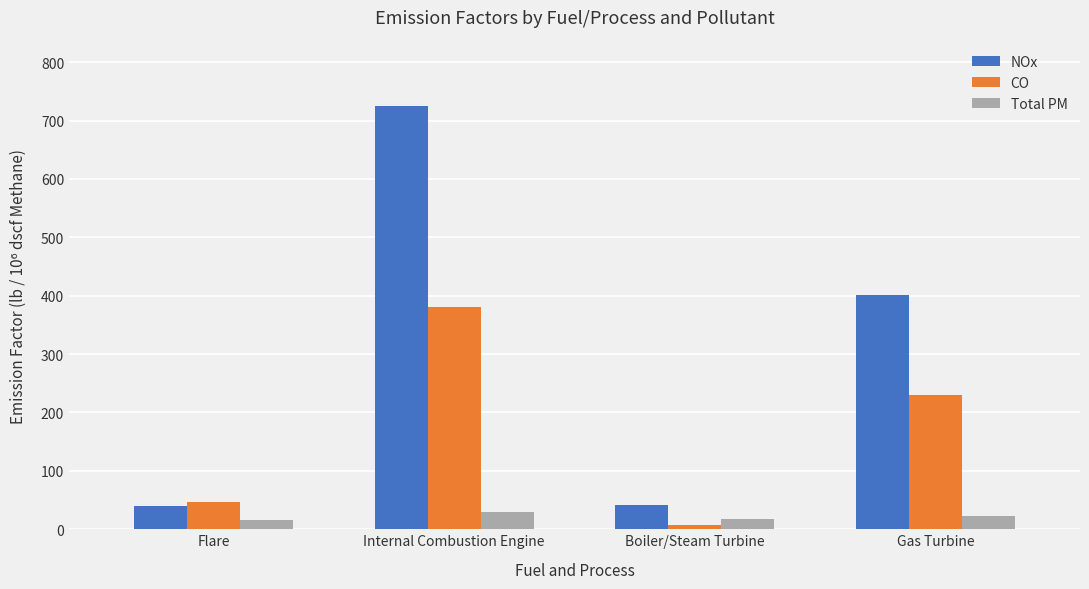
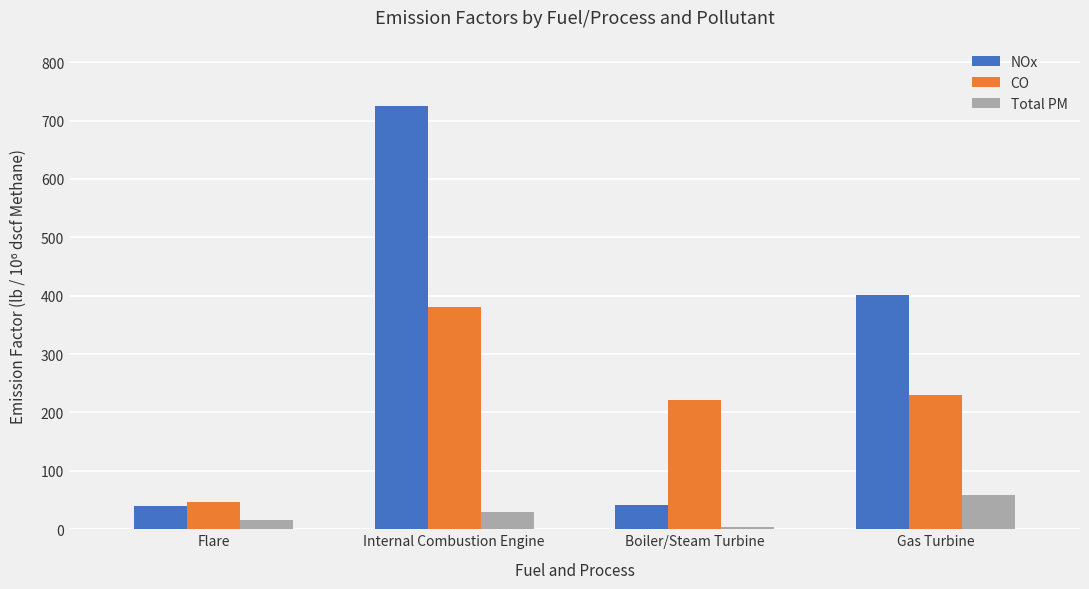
CO, Boiler/Steam Turbine: 10 -> 220
Total PM, Boiler/Steam Turbine: 20 -> 0
Total PM, Gas Turbine: 20 -> 60
